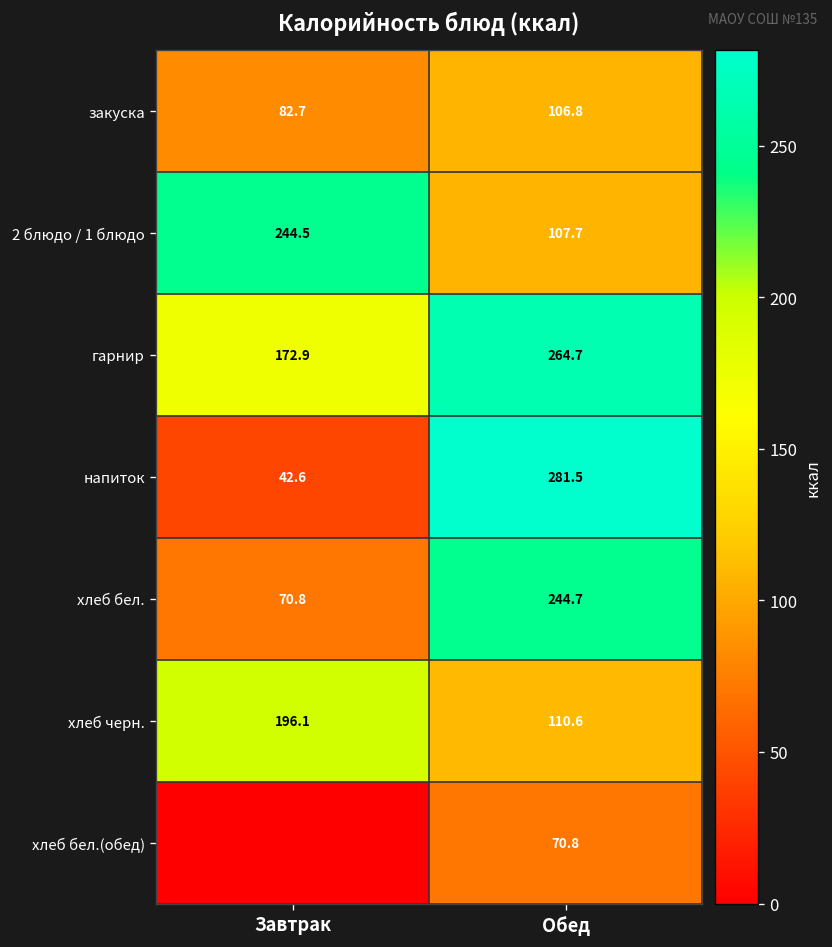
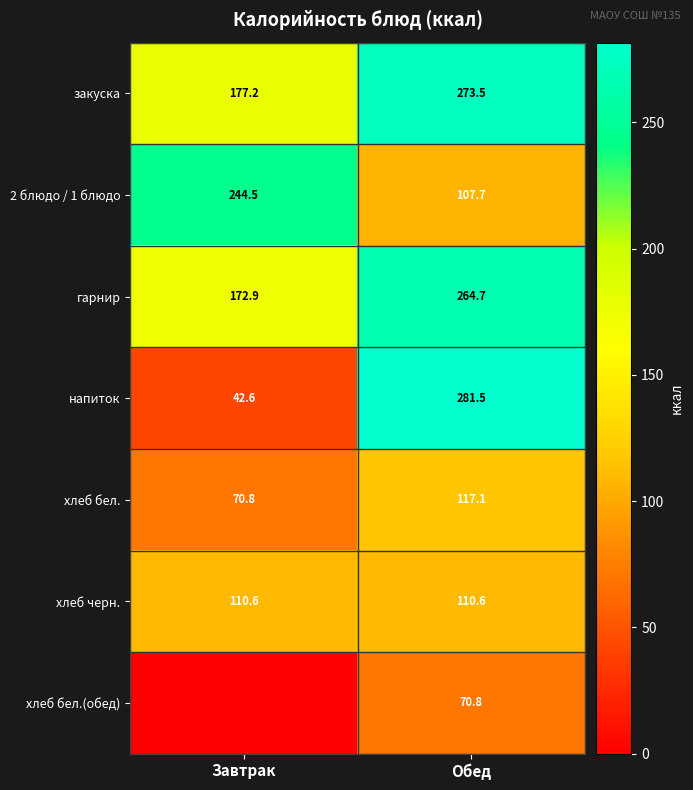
закуска, Завтрак: 82.7 -> 177.2
закуска, Обед: 106.8 -> 273.5
хлеб бел., Обед: 244.7 -> 117.1
хлеб черн., Завтрак: 196.1 -> 110.6
